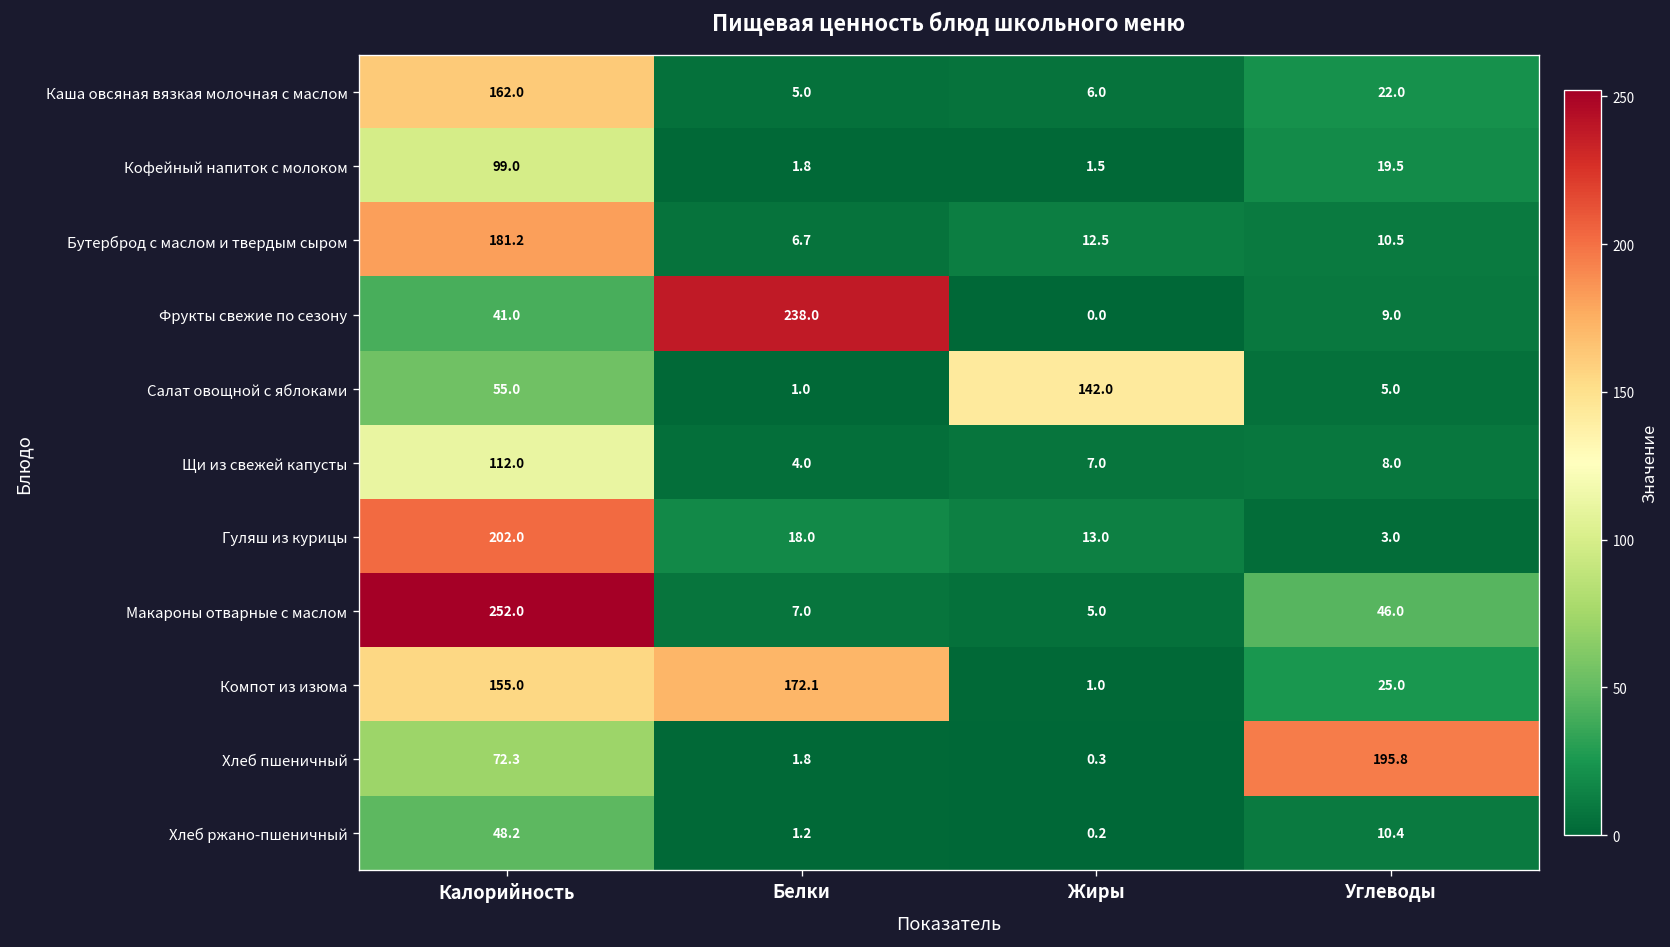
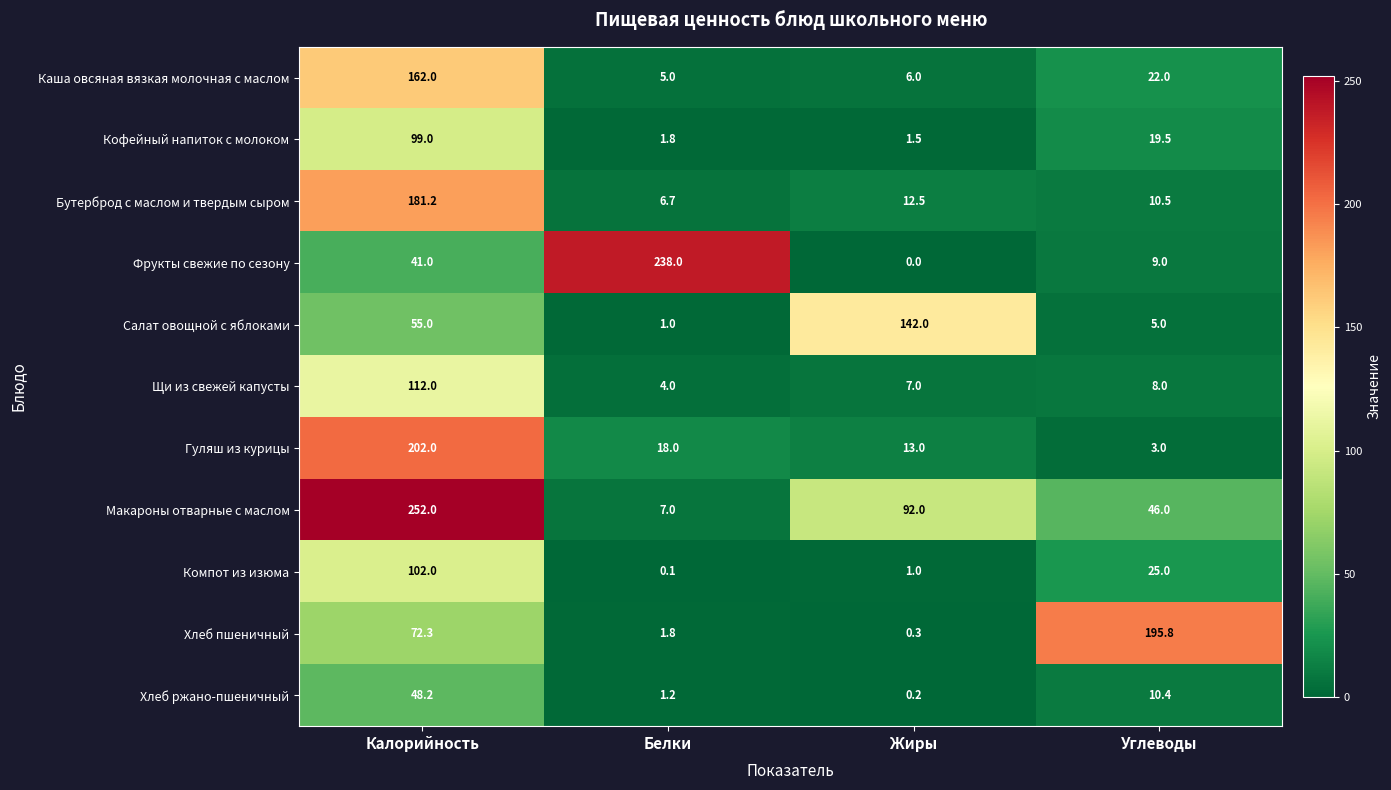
Макароны отварные с маслом, Жиры: 5.0 -> 92.0
Компот из изюма, Калорийность: 155.0 -> 102.0
Компот из изюма, Белки: 172.1 -> 0.1
